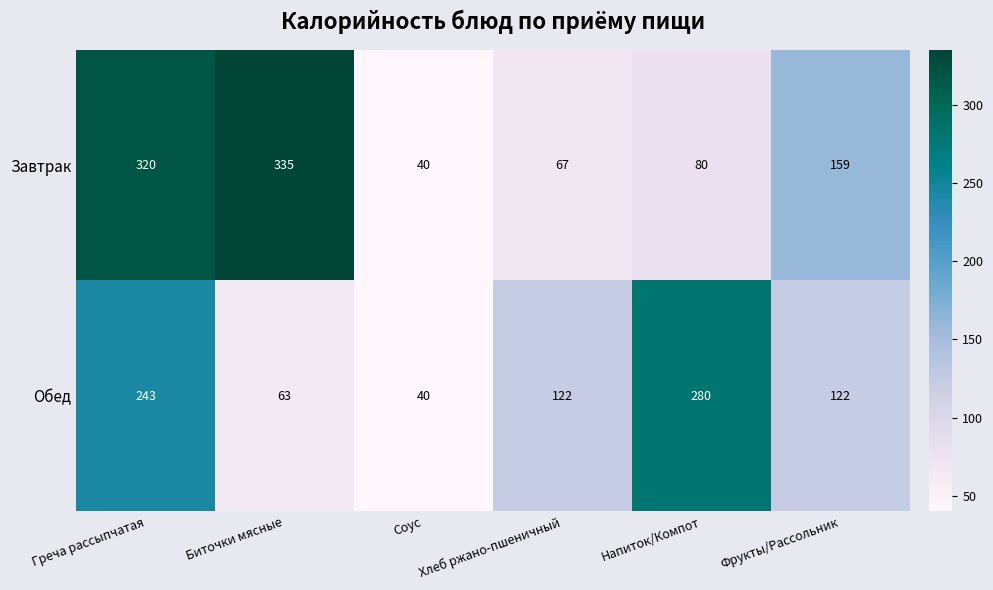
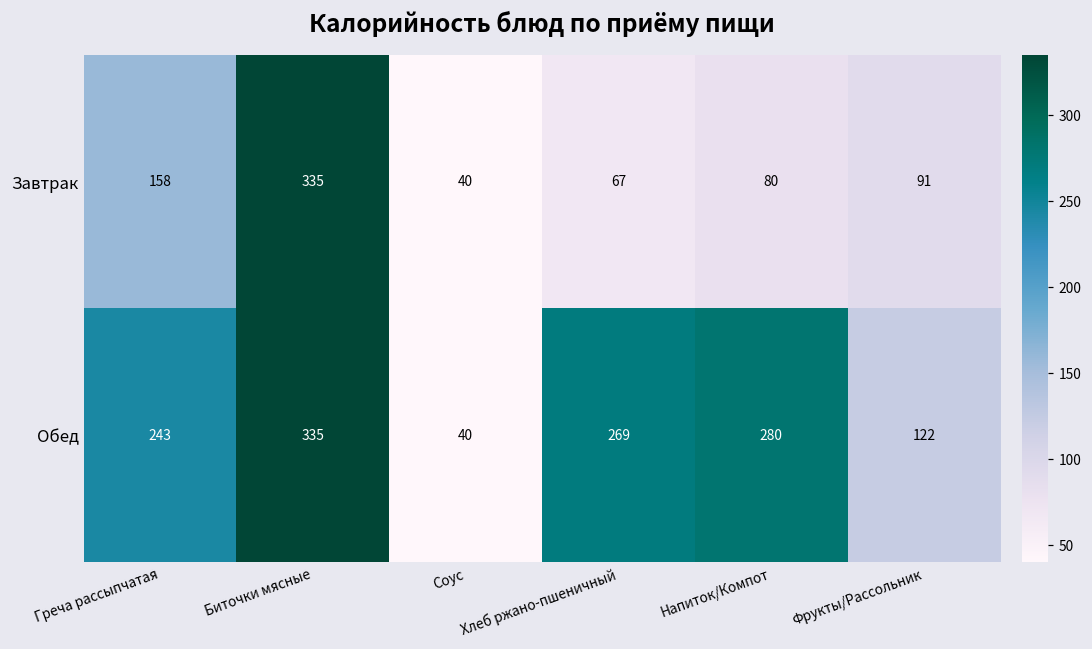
Завтрак, Греча рассыпчатая: 320 -> 158
Завтрак, Фрукты/Рассольник: 159 -> 91
Обед, Биточки мясные: 63 -> 335
Обед, Хлеб ржано-пшеничный: 122 -> 269
